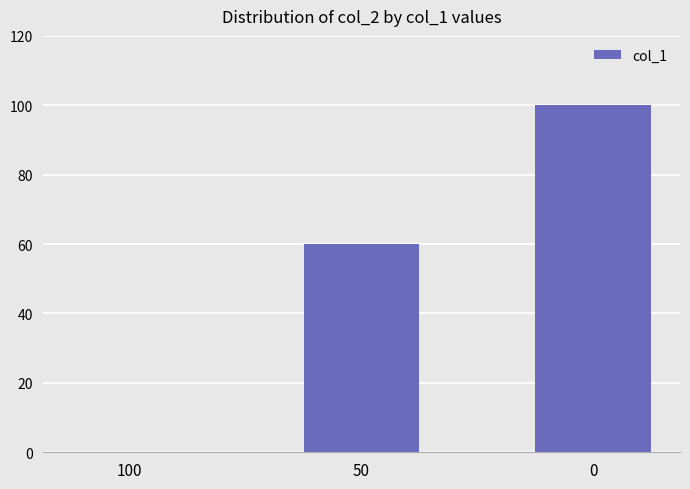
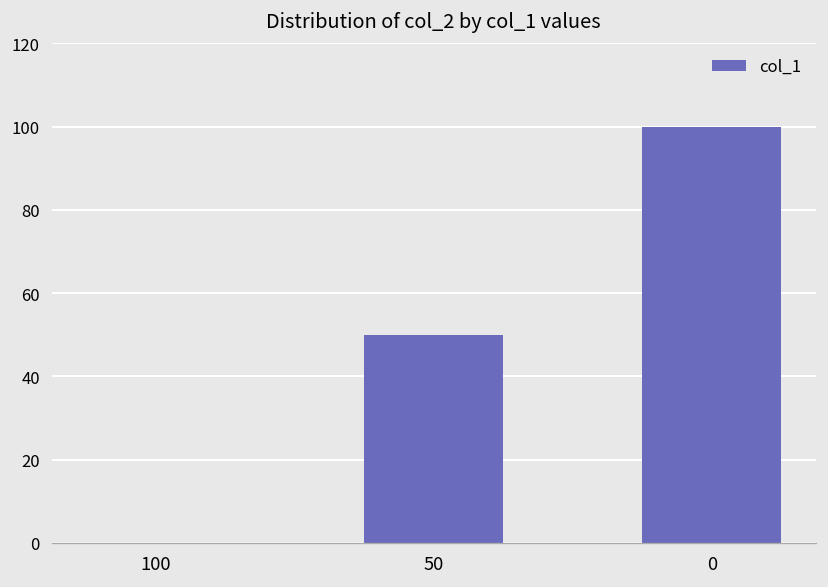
50: 60 -> 50
